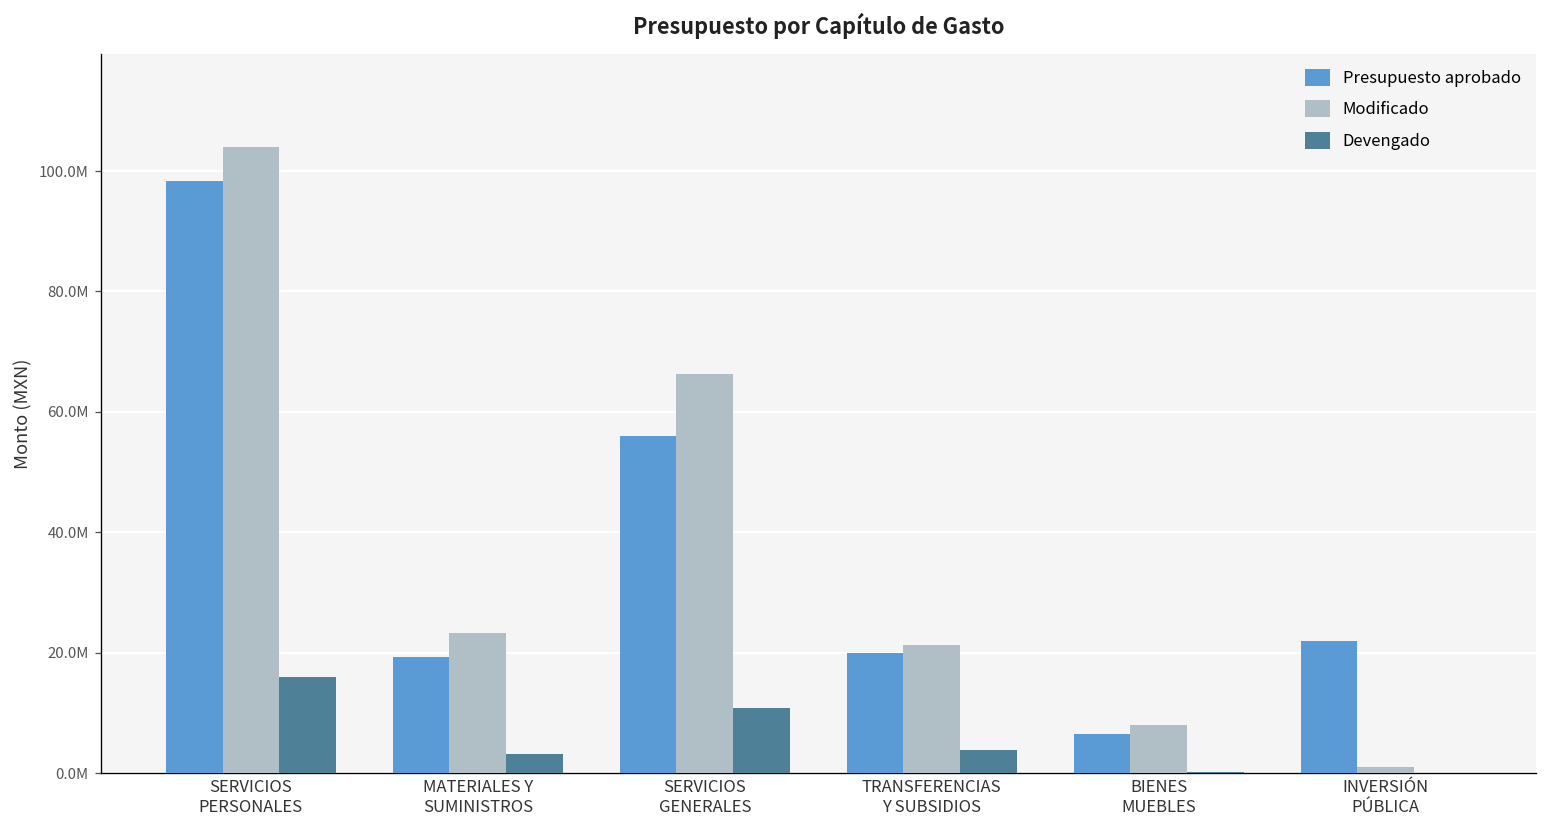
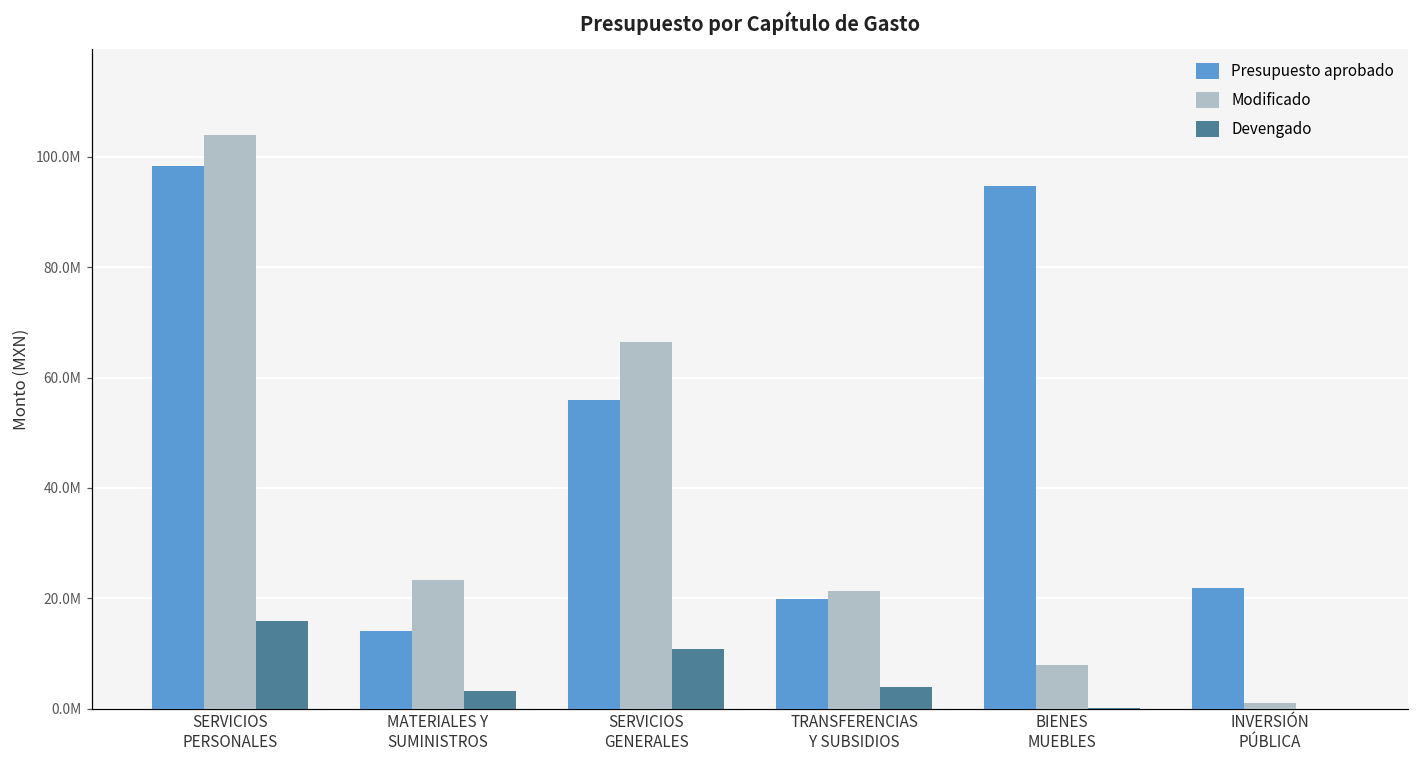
Presupuesto aprobado, MATERIALES Y SUMINISTROS: 19000000 -> 14000000
Presupuesto aprobado, BIENES MUEBLES: 6000000 -> 95000000
